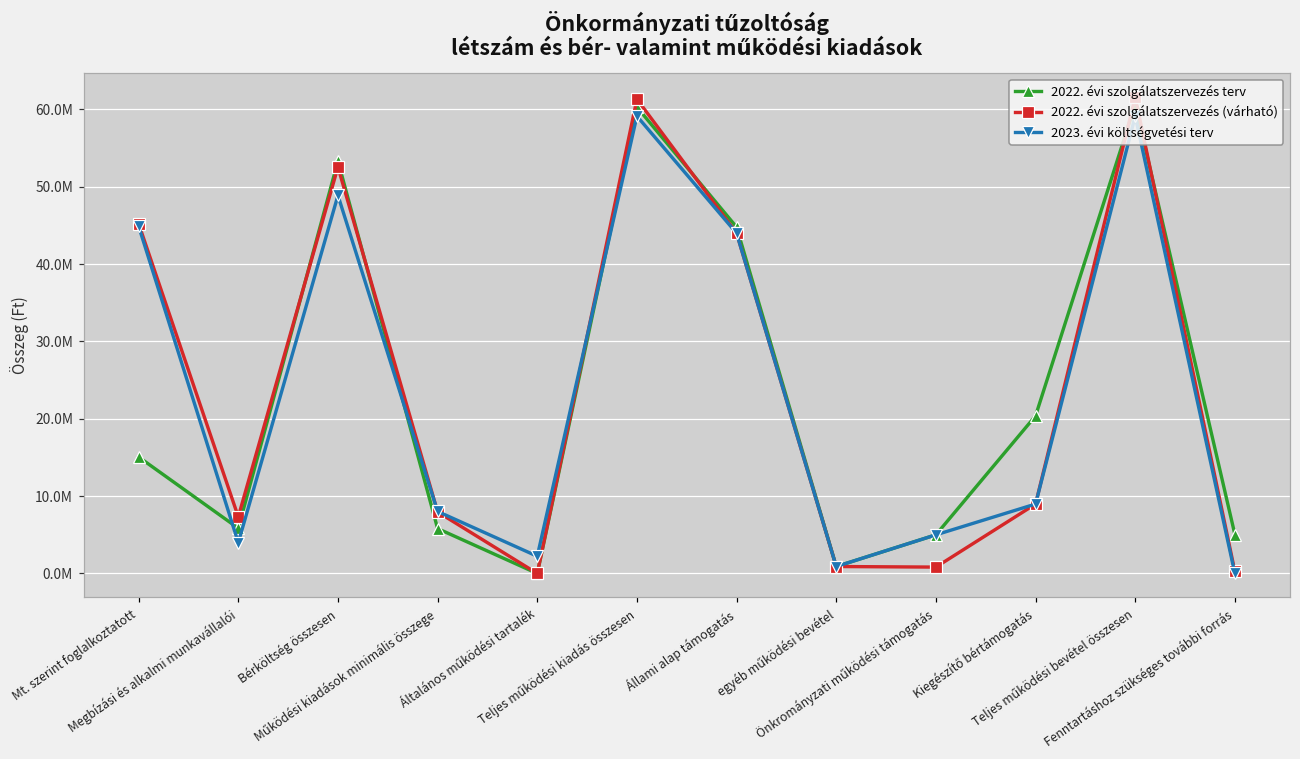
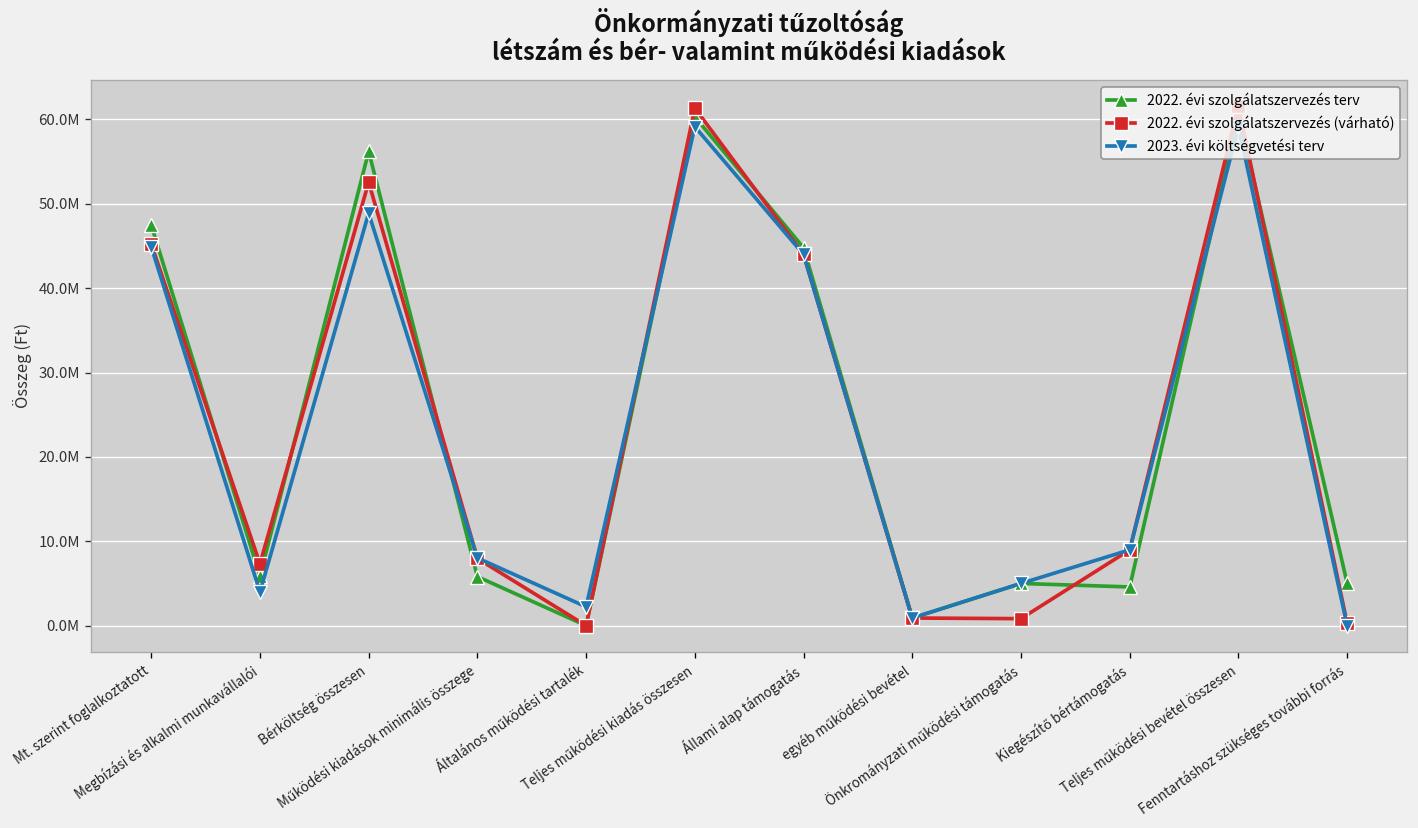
2022. évi szolgálatszervezés terv, Mt. szerint foglalkoztatott: 15000000 -> 47000000
2022. évi szolgálatszervezés terv, Bérköltség összesen: 53000000 -> 56000000
2022. évi szolgálatszervezés terv, Kiegészítő bértámogatás: 20000000 -> 5000000
